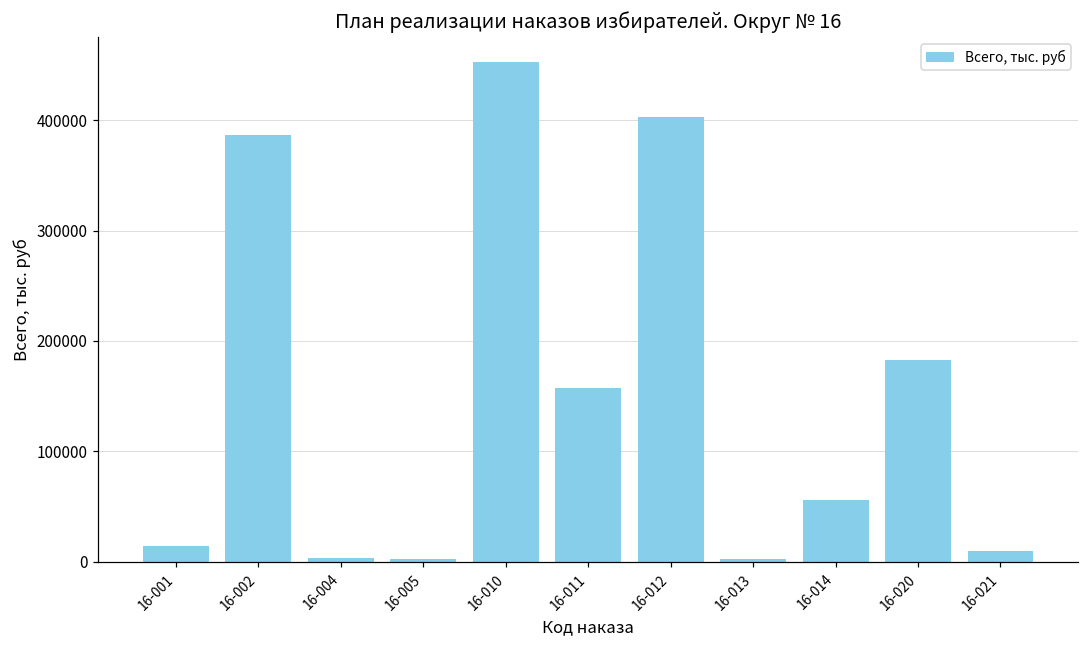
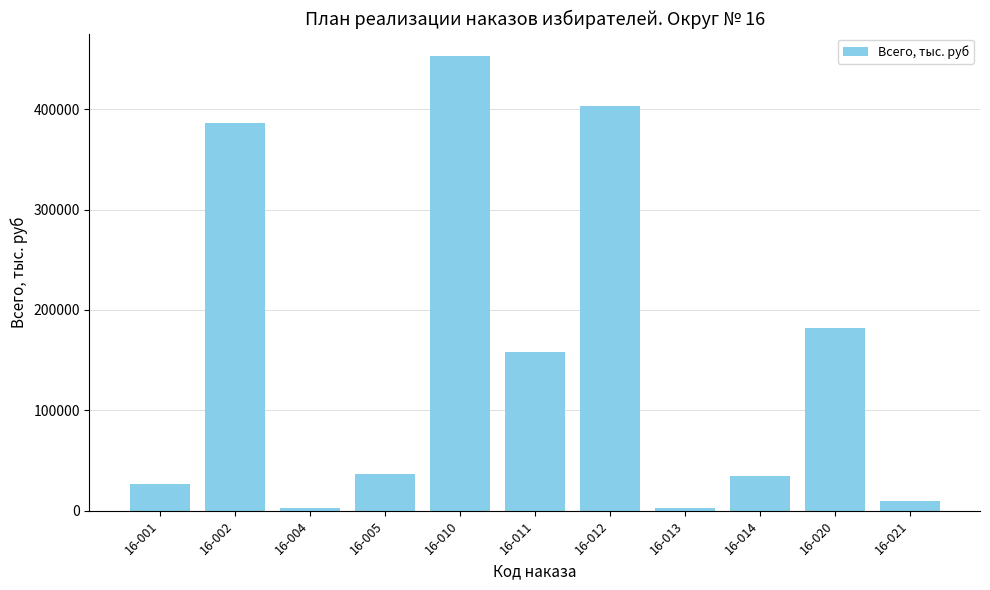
16-001: 14000 -> 27000
16-005: 3000 -> 37000
16-014: 56000 -> 34000
